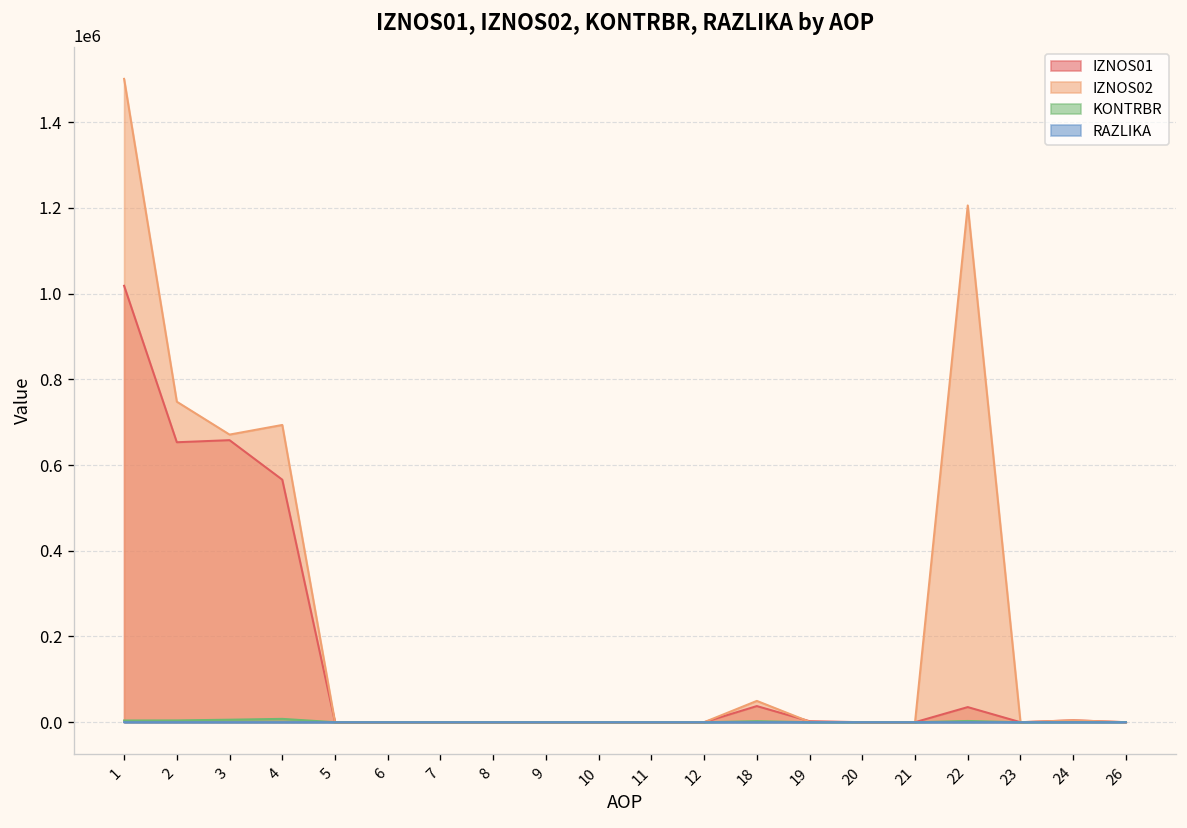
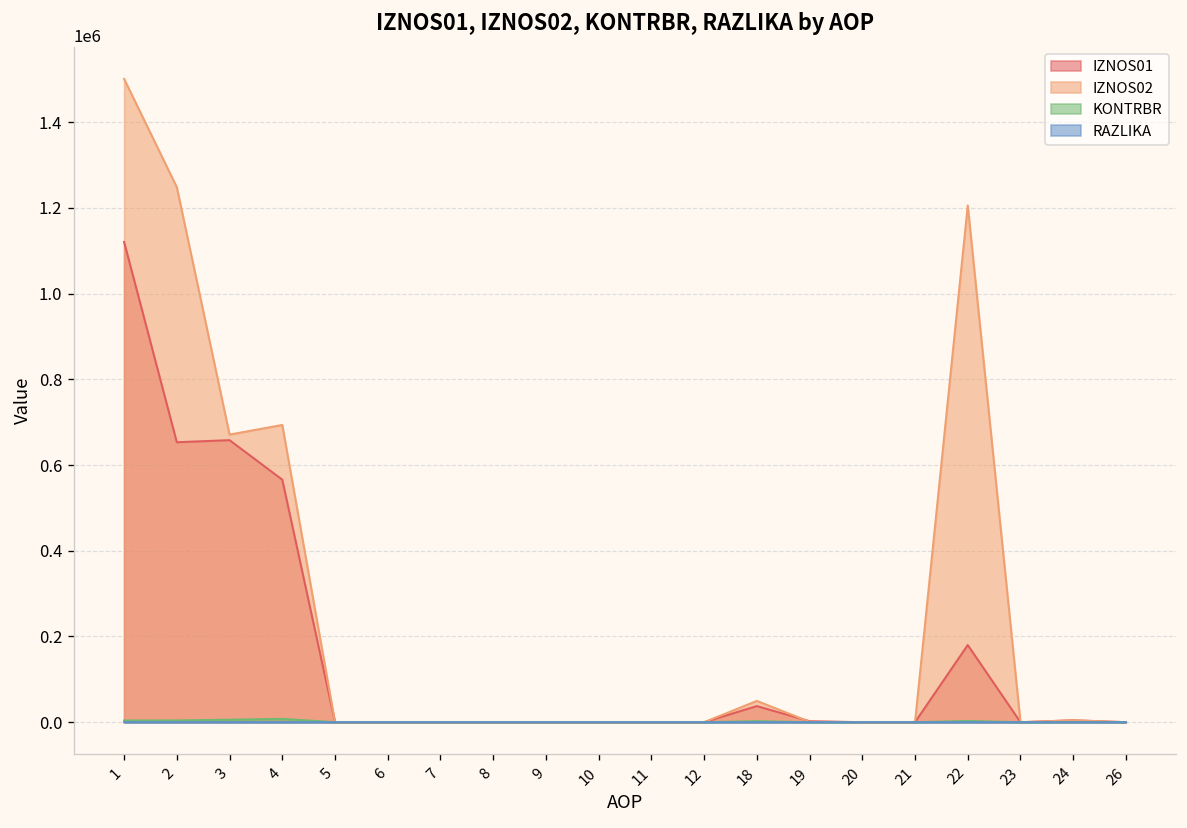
IZNOS01, 1: 1020000 -> 1120000
IZNOS02, 2: 750000 -> 1250000
IZNOS01, 22: 40000 -> 180000
